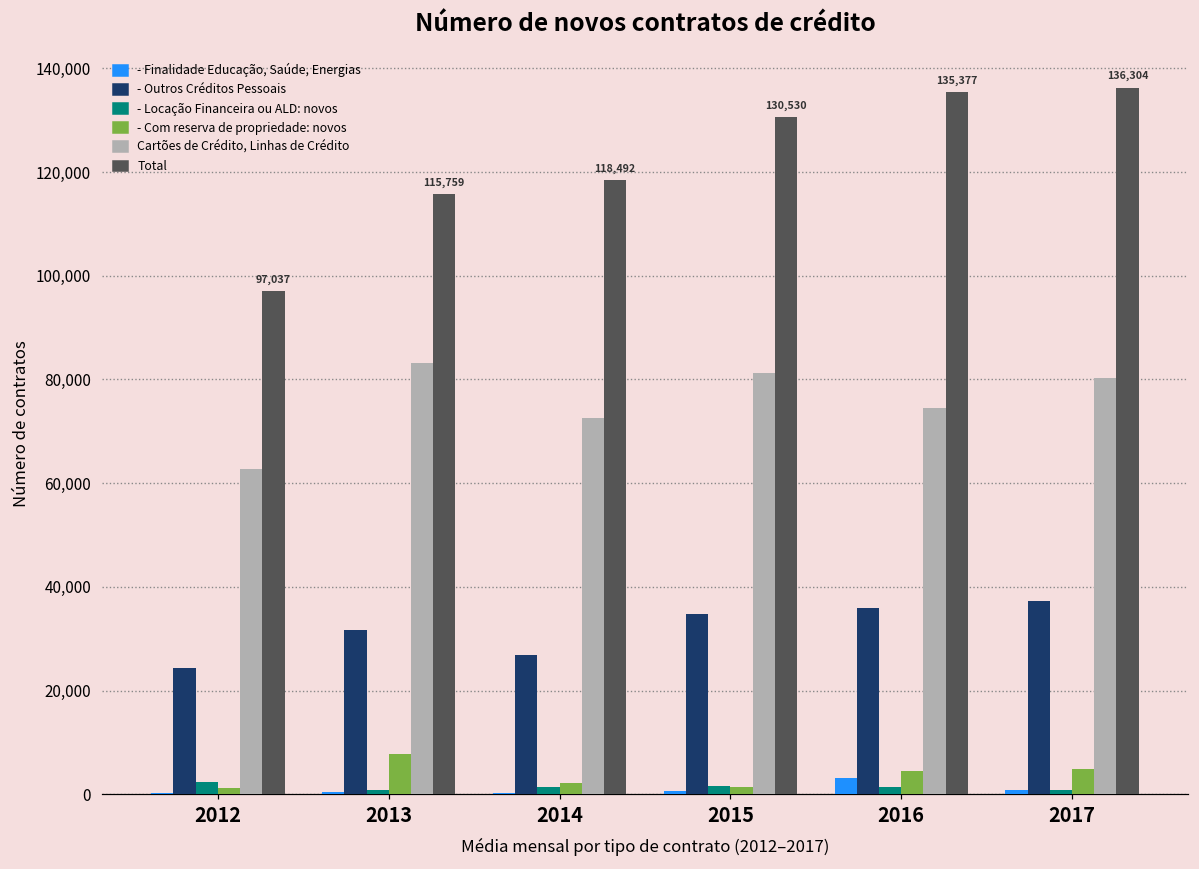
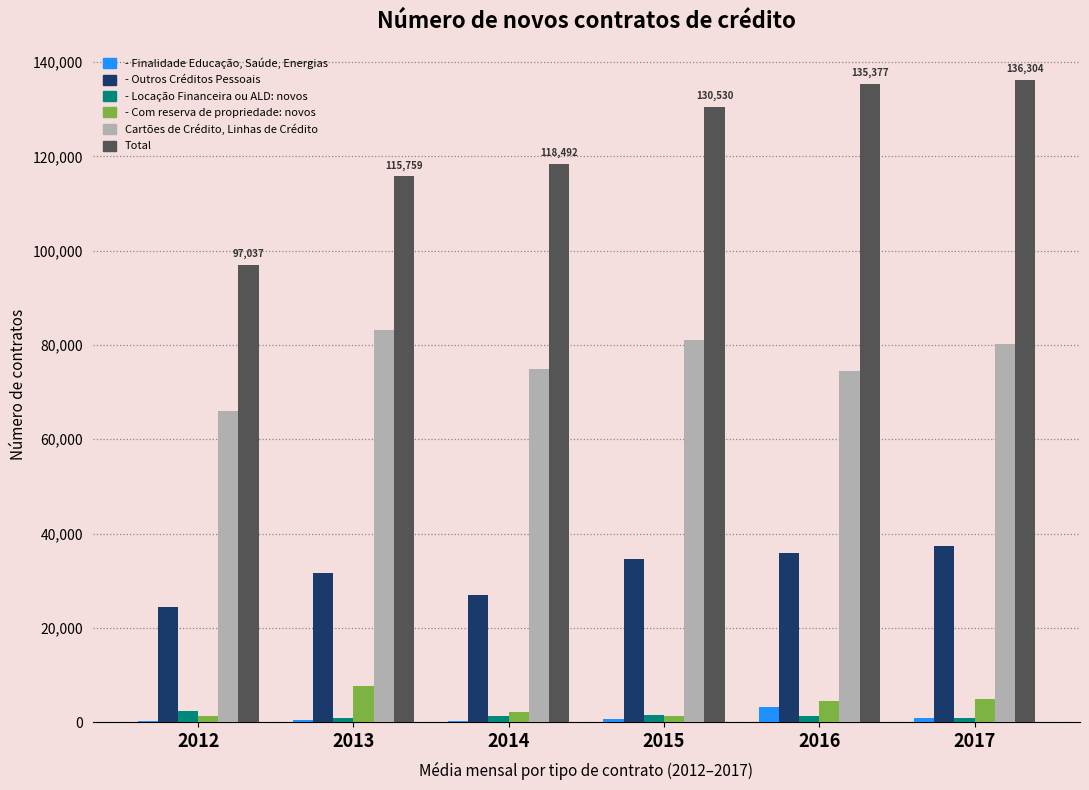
Cartões de Crédito, Linhas de Crédito, 2012: 63,000 -> 66,000
Cartões de Crédito, Linhas de Crédito, 2014: 72,000 -> 75,000
